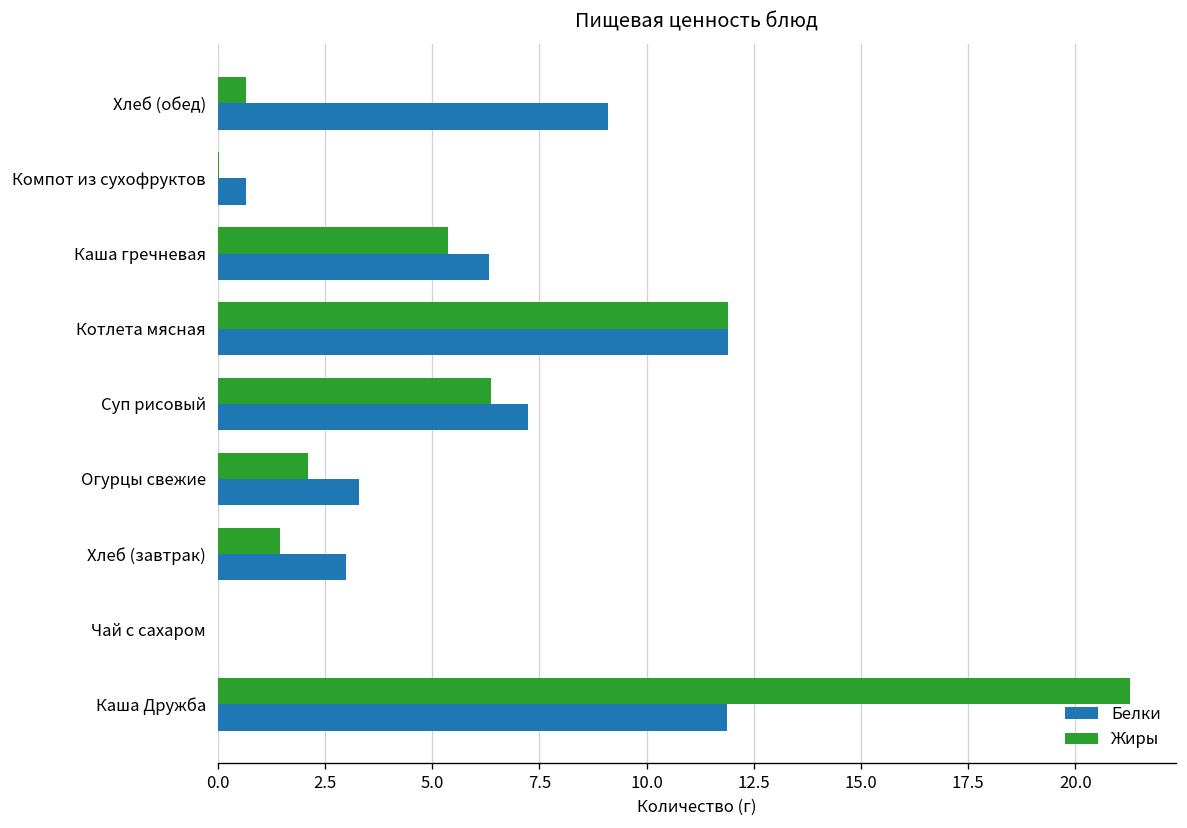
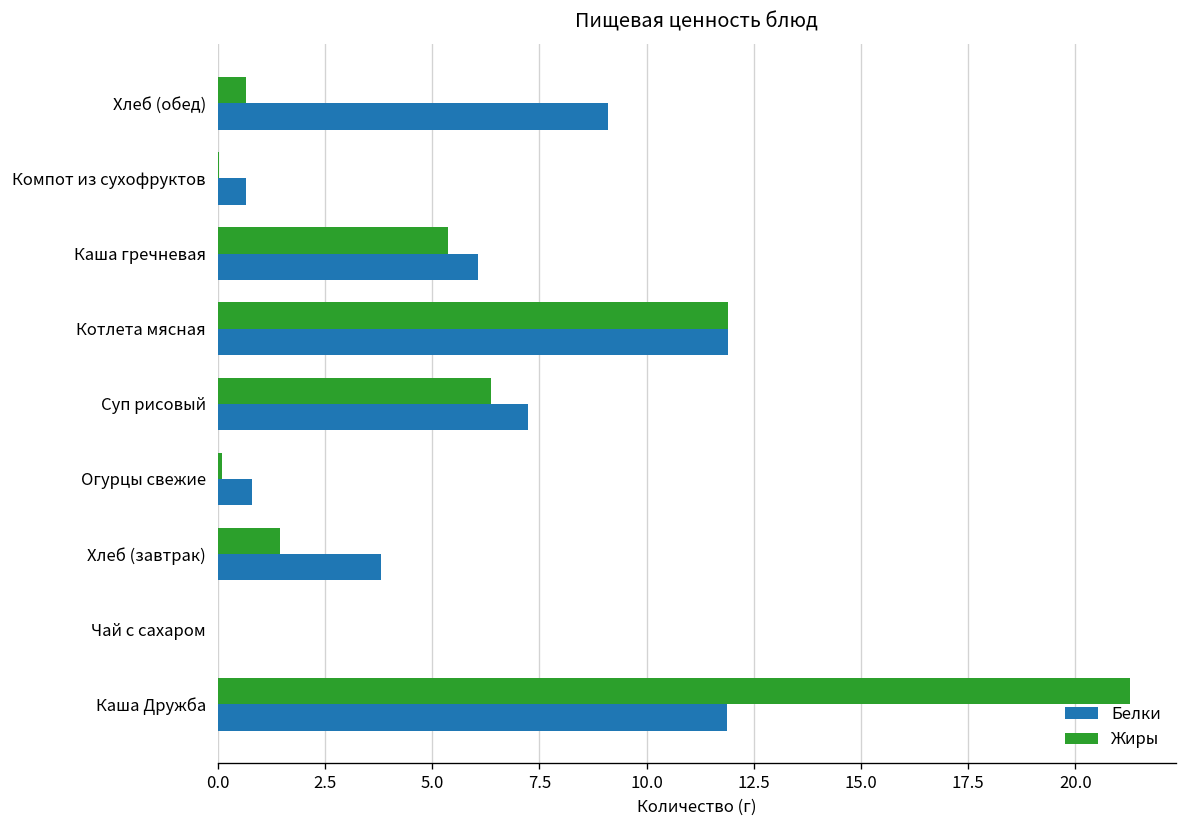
Белки, Каша гречневая: 6.3 -> 6.1
Жиры, Огурцы свежие: 2.1 -> 0.1
Белки, Огурцы свежие: 3.3 -> 0.8
Белки, Хлеб (завтрак): 3.0 -> 3.8
